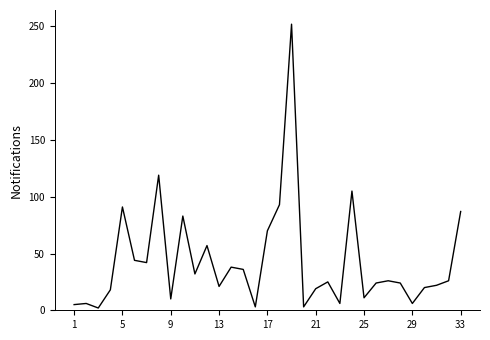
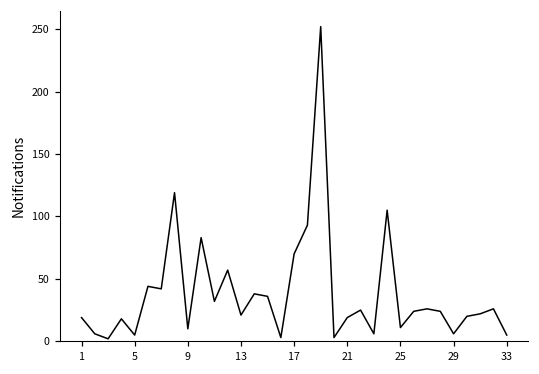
1: 5 -> 19
5: 91 -> 5
33: 87 -> 5
